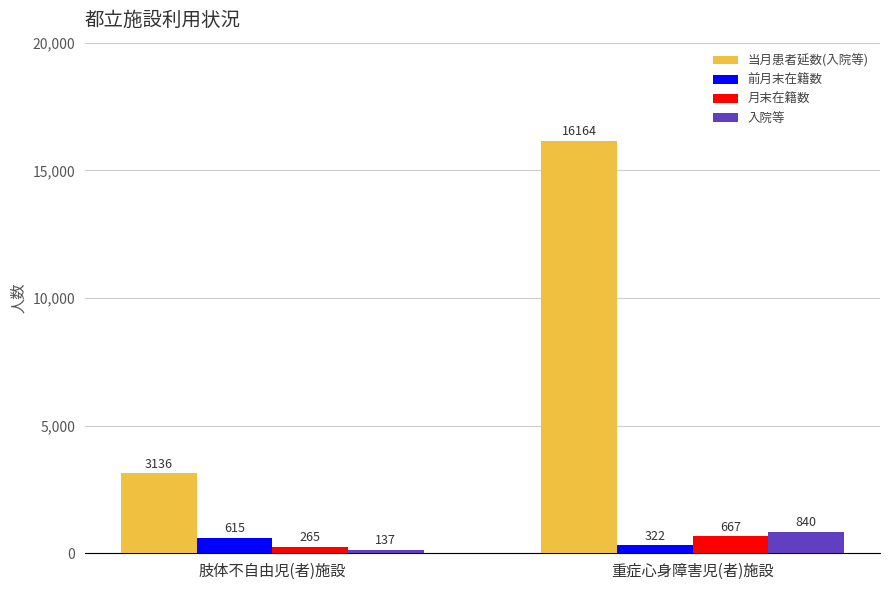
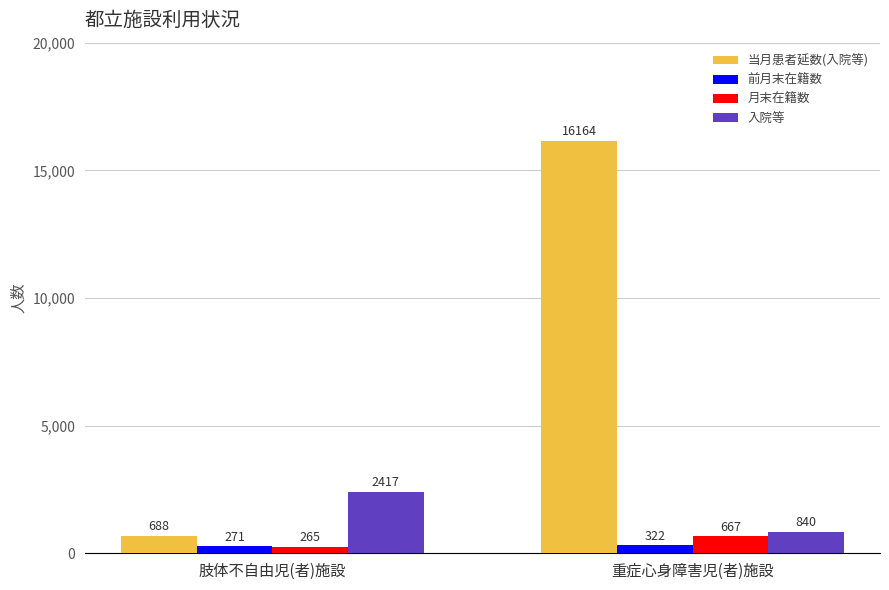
当月患者延数(入院等), 肢体不自由児(者)施設: 3136 -> 688
前月末在籍数, 肢体不自由児(者)施設: 615 -> 271
入院等, 肢体不自由児(者)施設: 137 -> 2417
